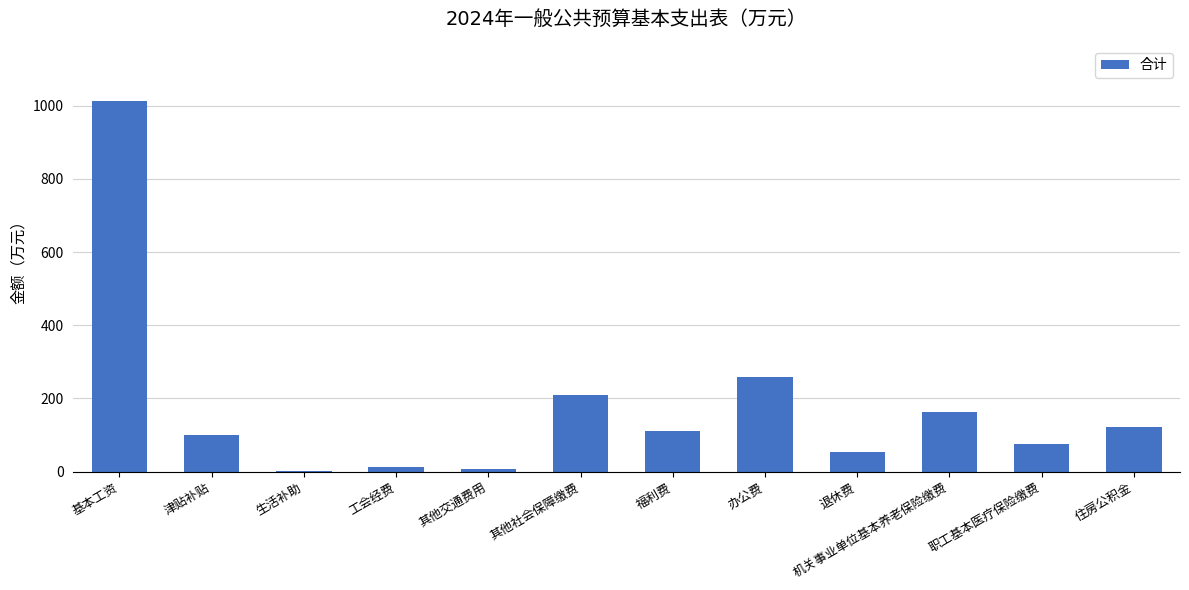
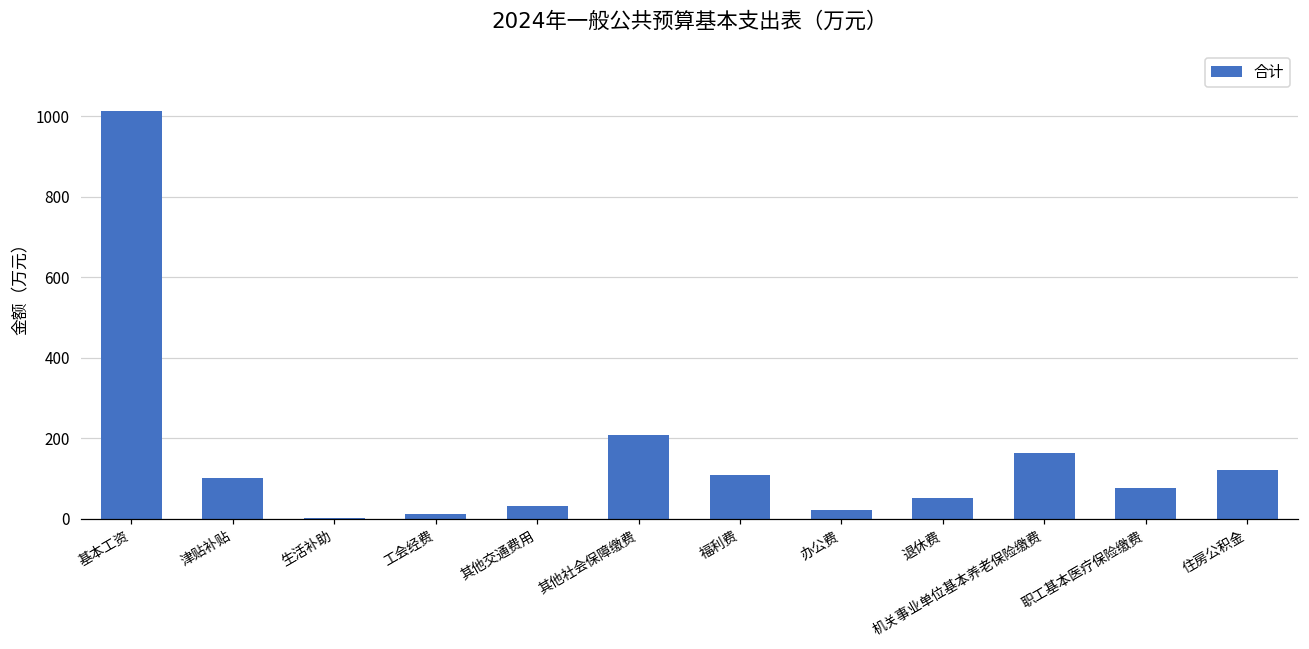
其他交通费用: 10 -> 30
办公费: 260 -> 20
